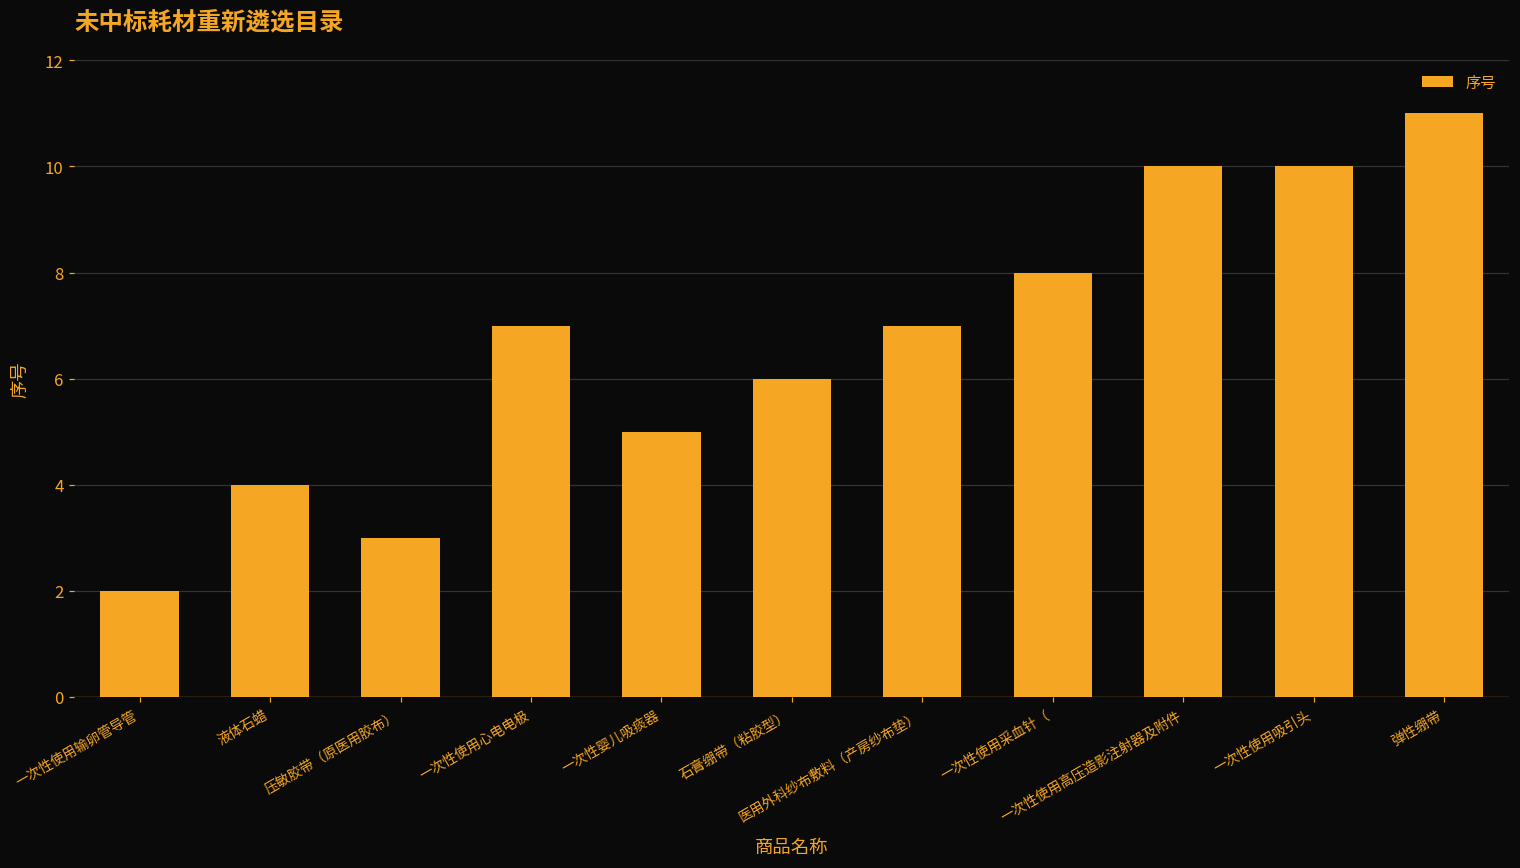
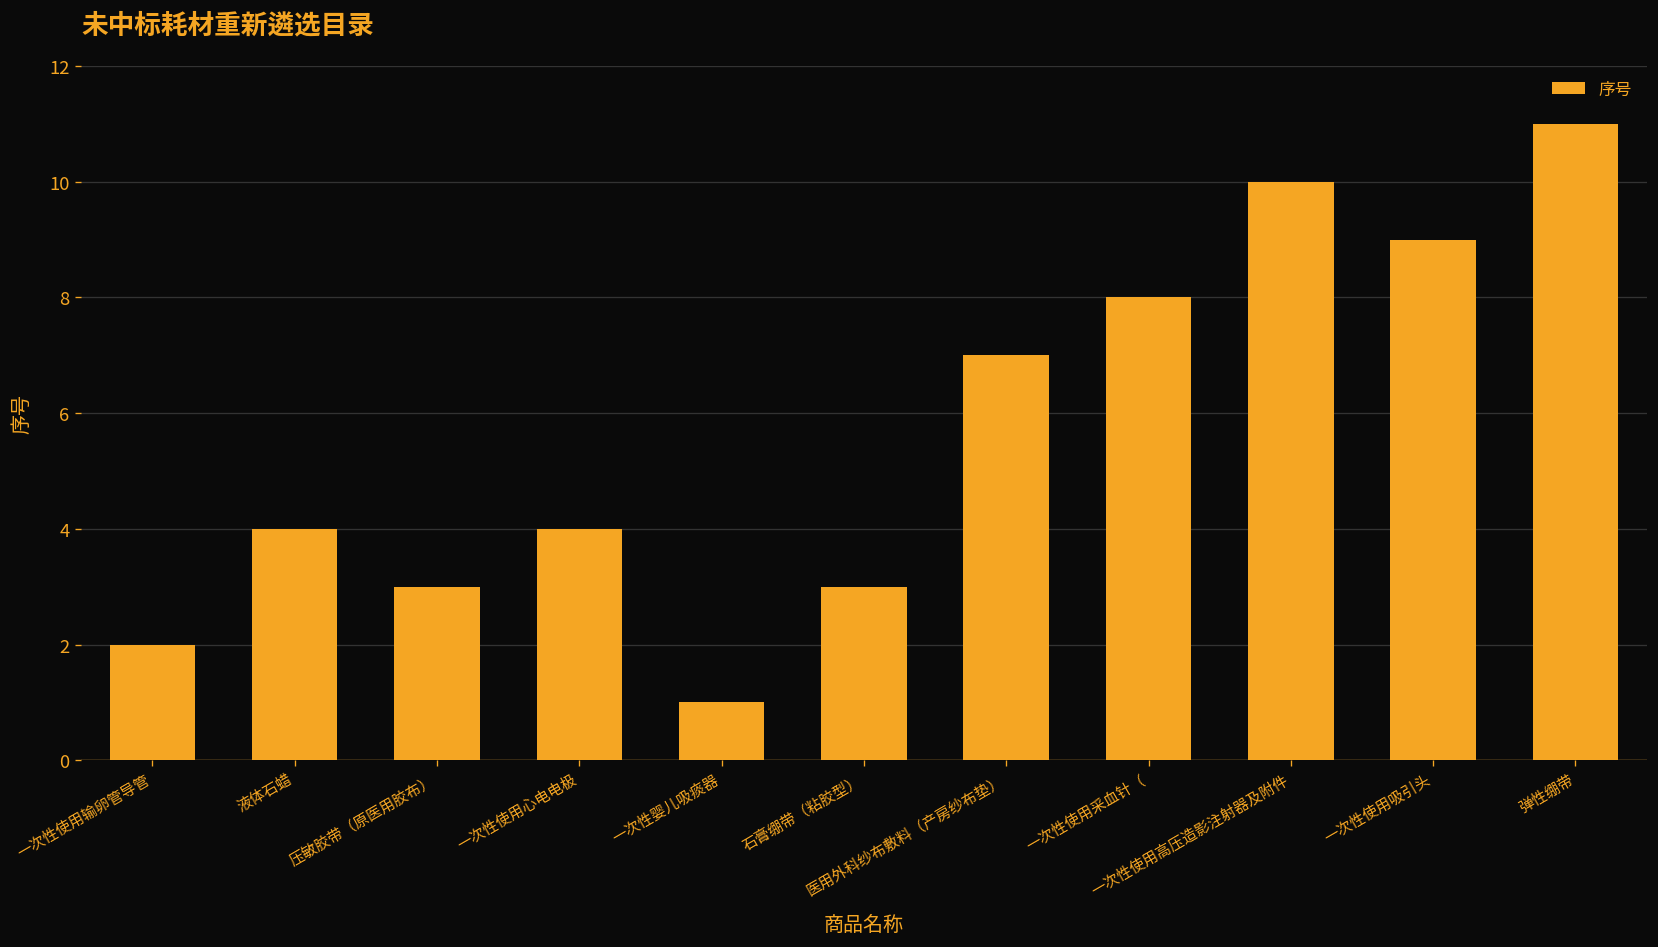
一次性使用心电电极: 7 -> 4
一次性婴儿吸痰器: 5 -> 1
石膏绷带（粘胶型）: 6 -> 3
一次性使用吸引头: 10 -> 9
